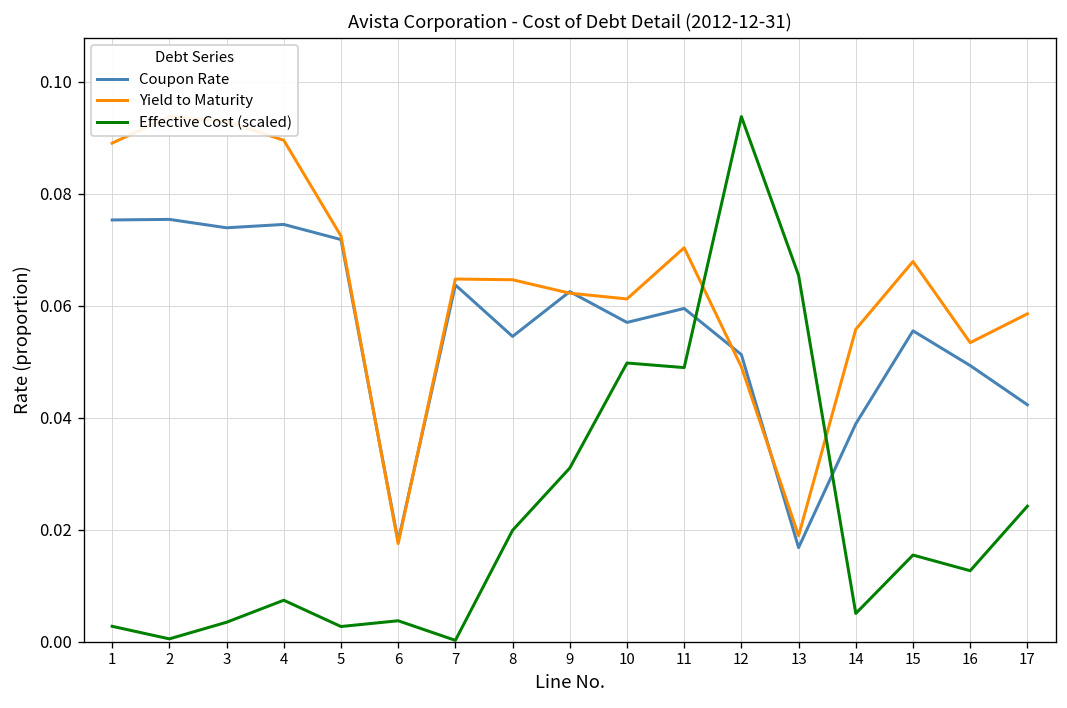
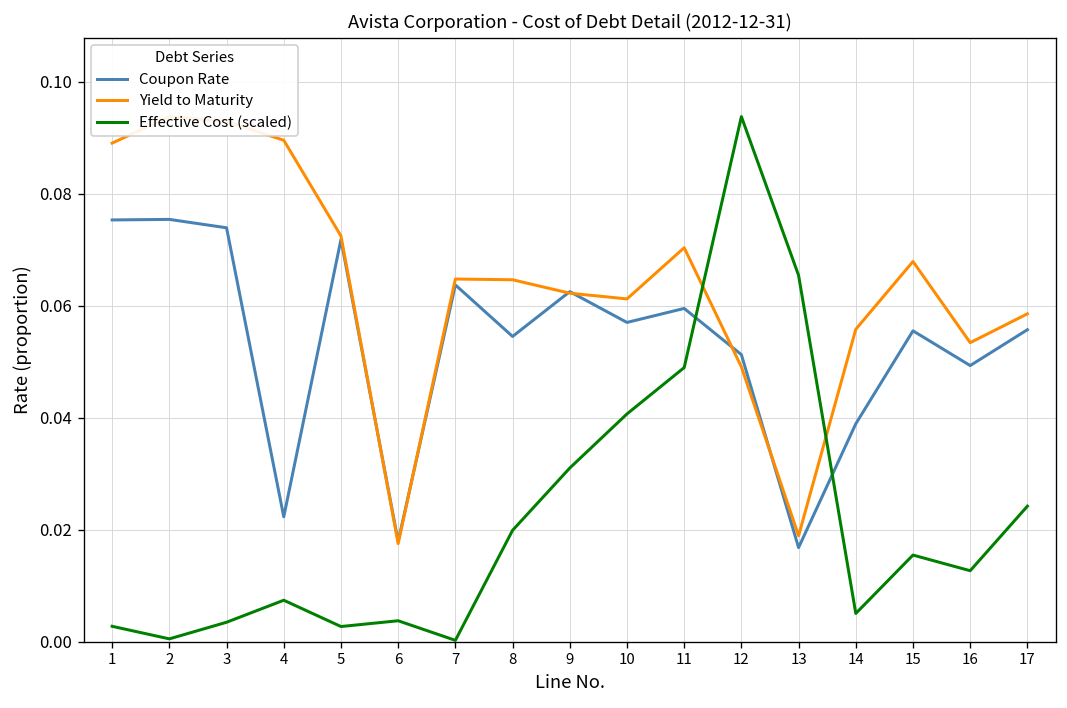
Coupon Rate, 4: 0.075 -> 0.022
Effective Cost (scaled), 10: 0.050 -> 0.041
Coupon Rate, 17: 0.042 -> 0.056
